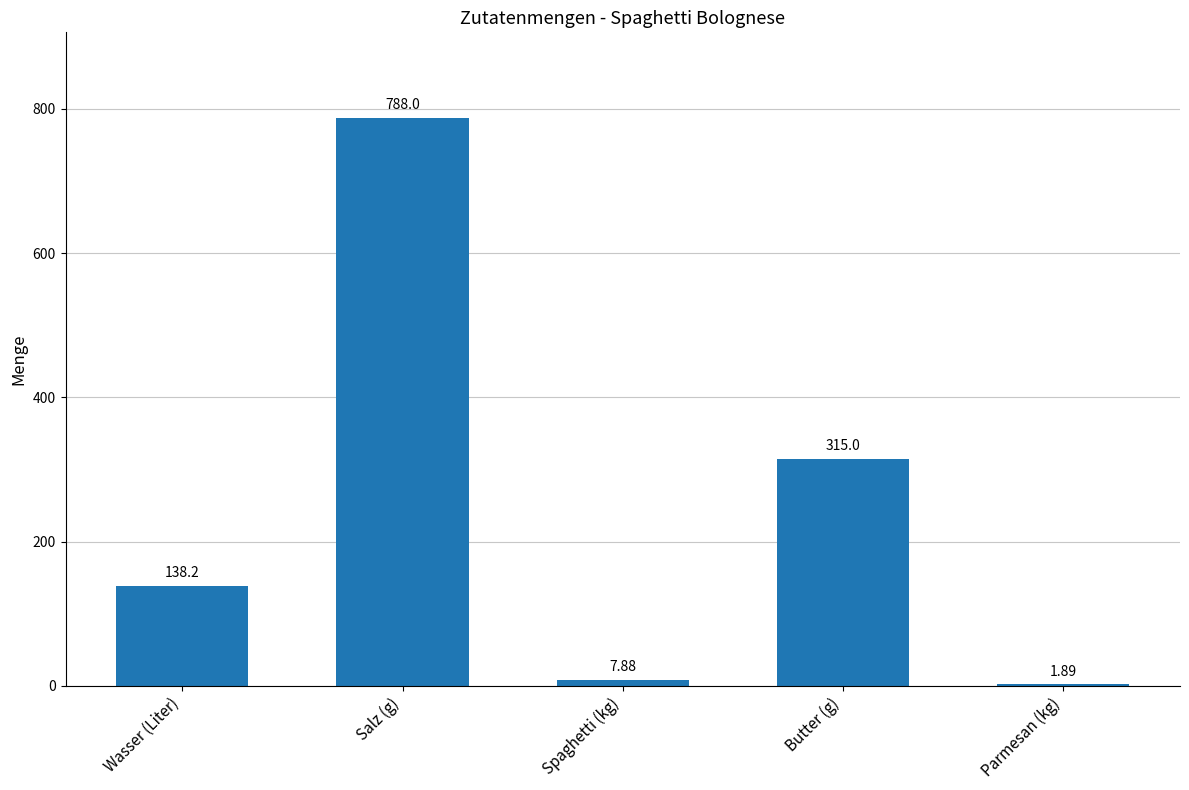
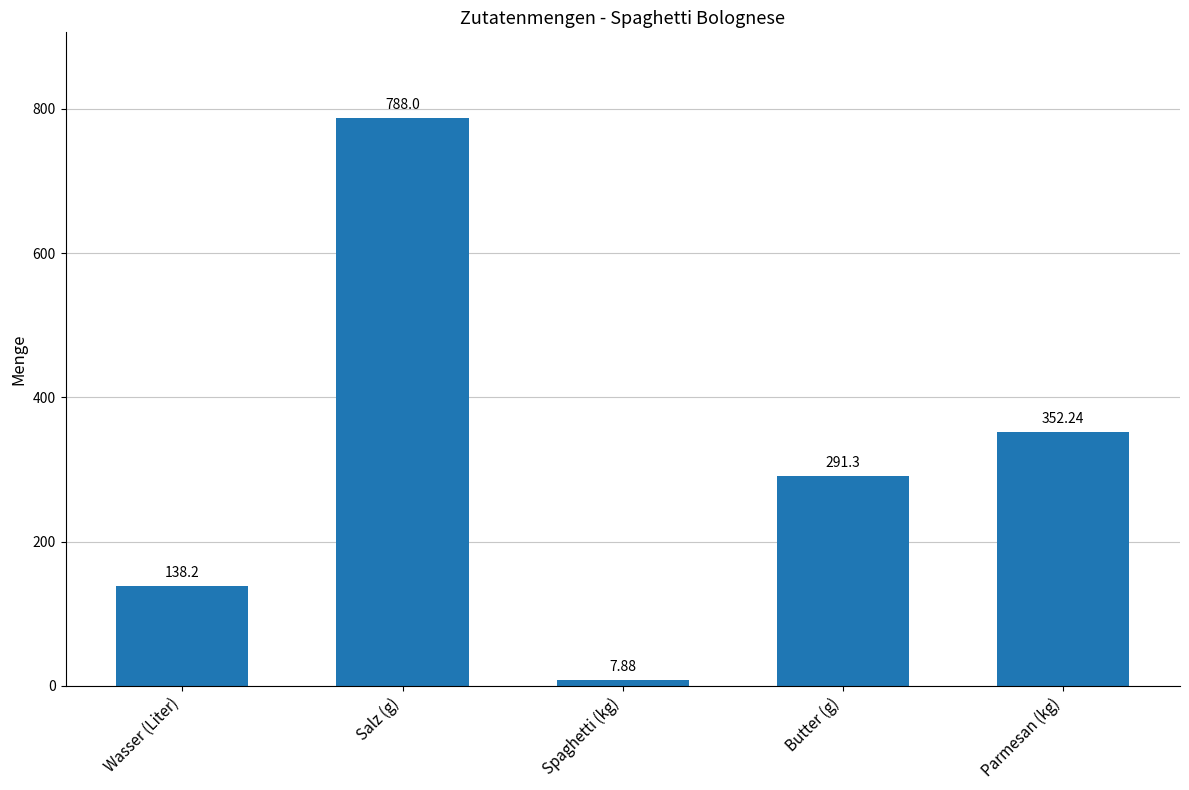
Butter (g): 315.0 -> 291.3
Parmesan (kg): 1.89 -> 352.24
